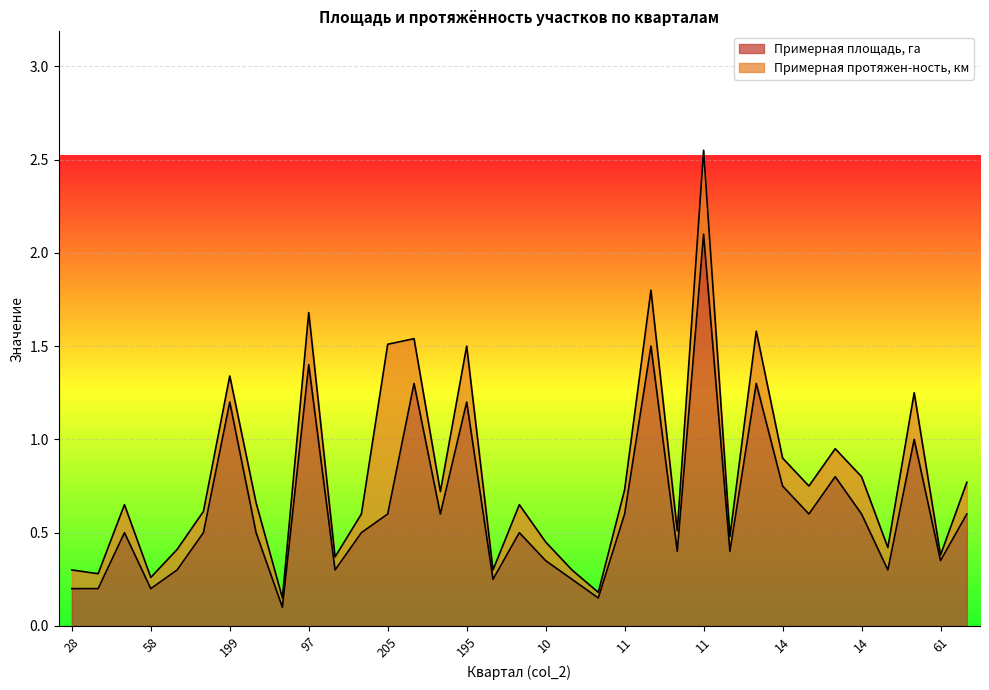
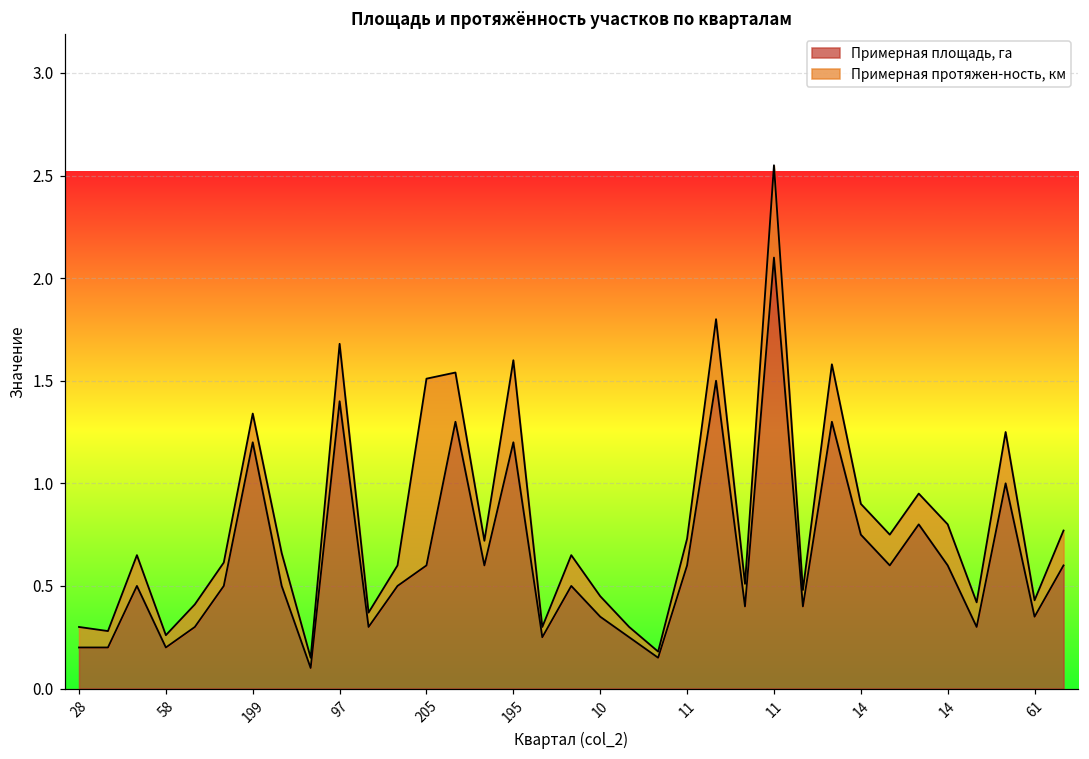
Примерная протяжен-ность, км, 195: 0.3 -> 0.4
Примерная протяжен-ность, км, 61: 0.03 -> 0.08
